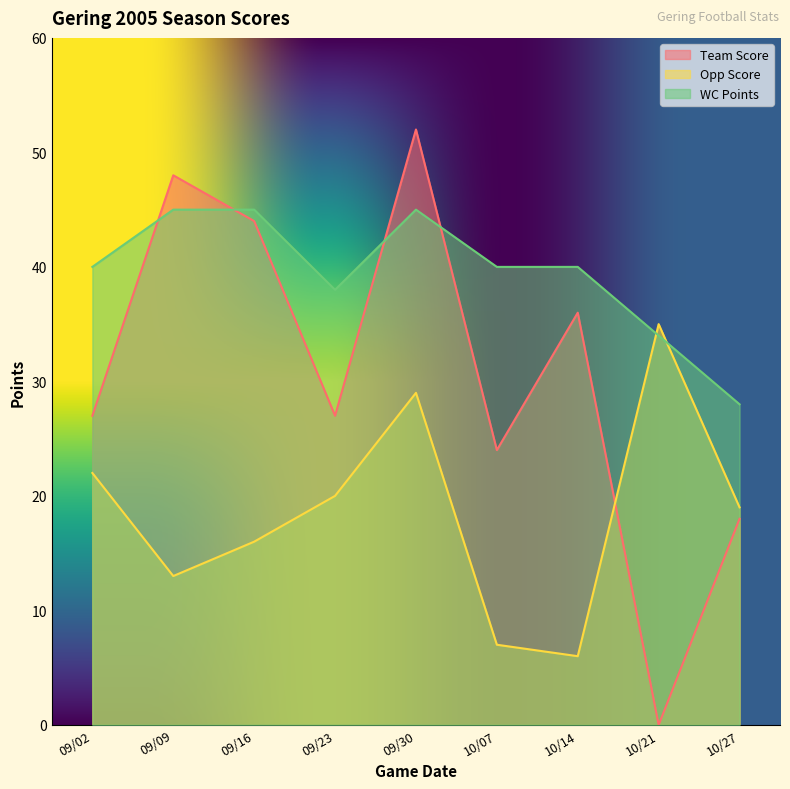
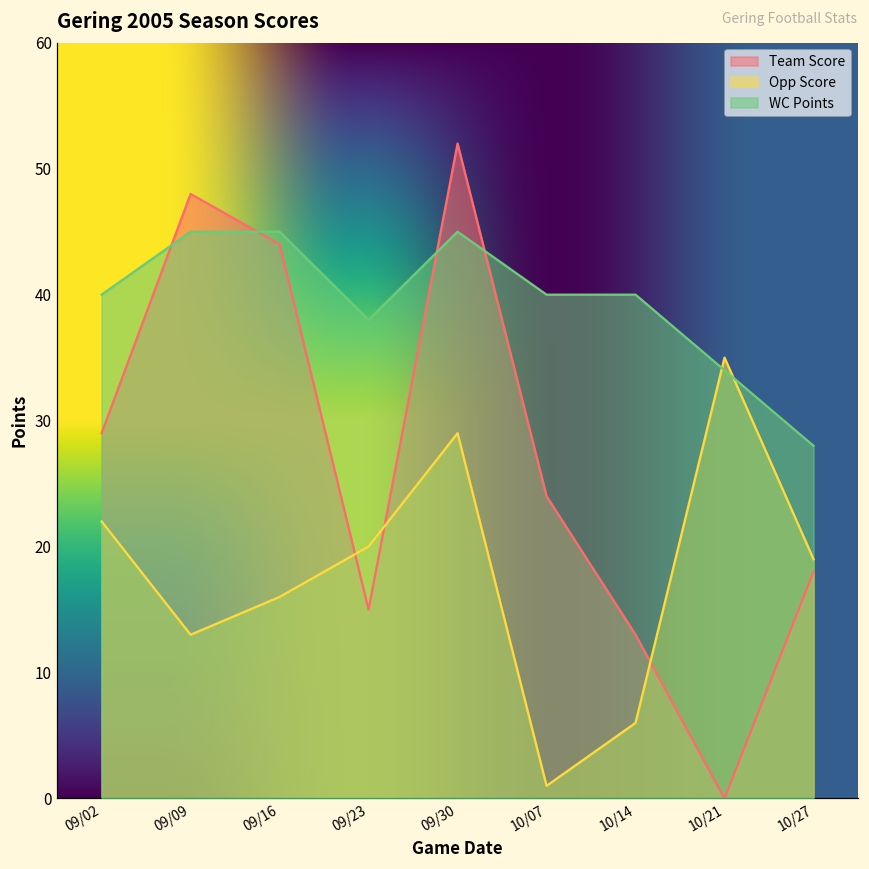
Team Score, 09/02: 27 -> 29
Team Score, 09/23: 27 -> 15
Opp Score, 10/07: 7 -> 1
Team Score, 10/14: 36 -> 13
